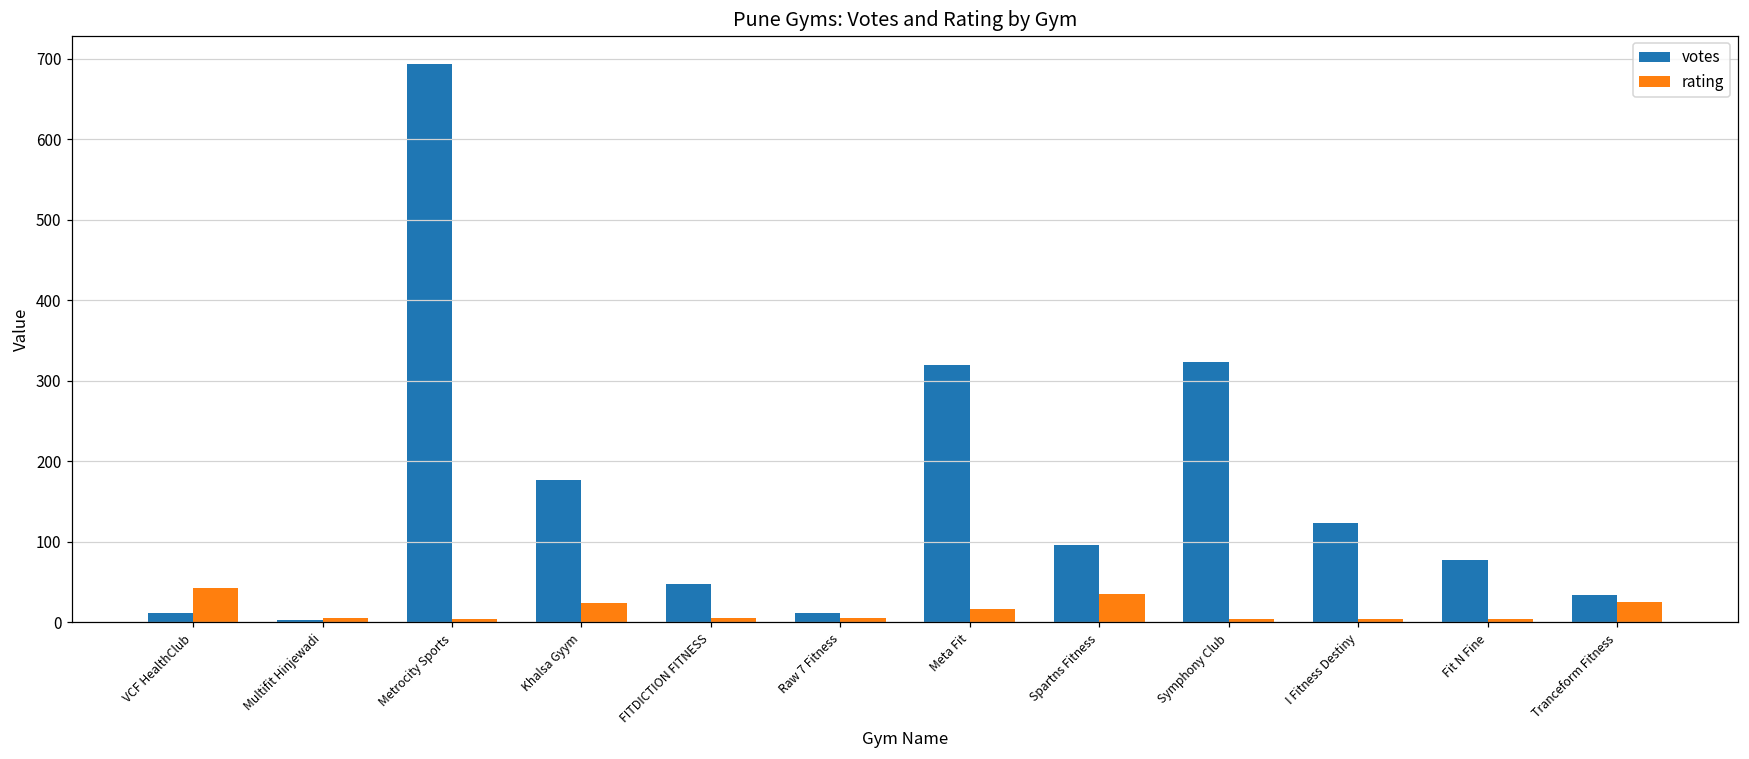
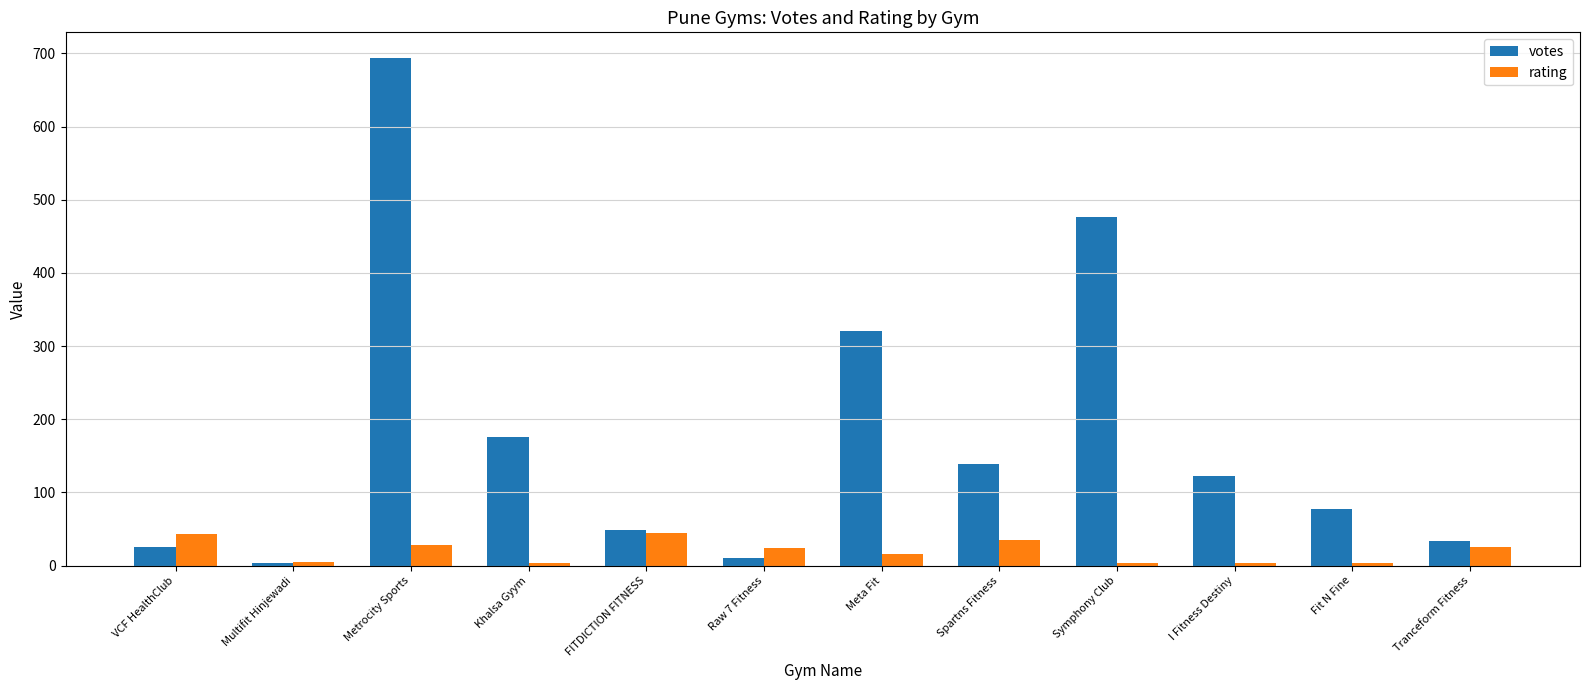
votes, VCF HealthClub: 10 -> 30
rating, Metrocity Sports: 0 -> 30
rating, Khalsa Gyym: 20 -> 0
rating, FITDICTION FITNESS: 0 -> 40
rating, Raw 7 Fitness: 0 -> 20
votes, Spartns Fitness: 100 -> 140
votes, Symphony Club: 320 -> 480
